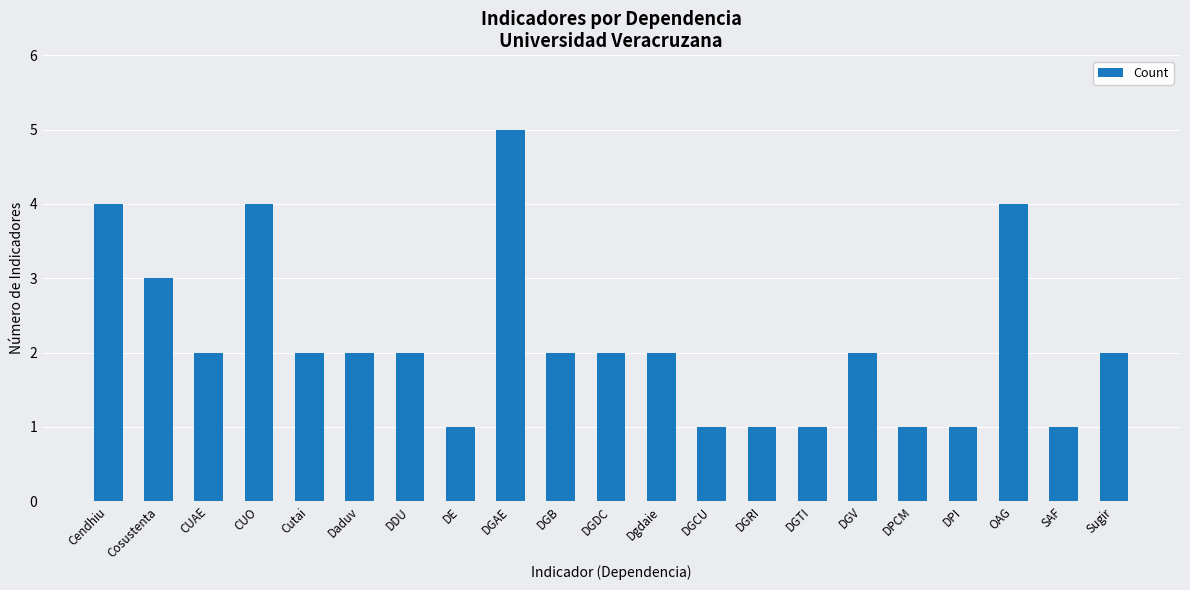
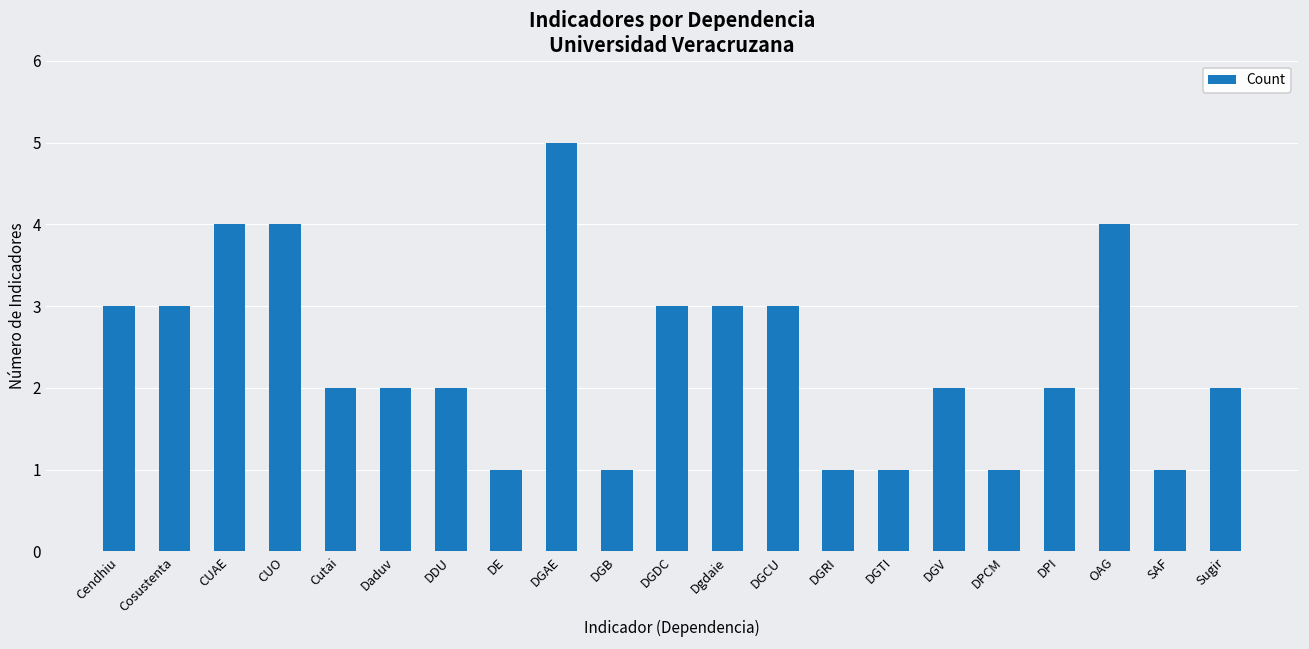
Cendhiu: 4 -> 3
CUAE: 2 -> 4
DGB: 2 -> 1
DGDC: 2 -> 3
Dgdaie: 2 -> 3
DGCU: 1 -> 3
DPI: 1 -> 2
